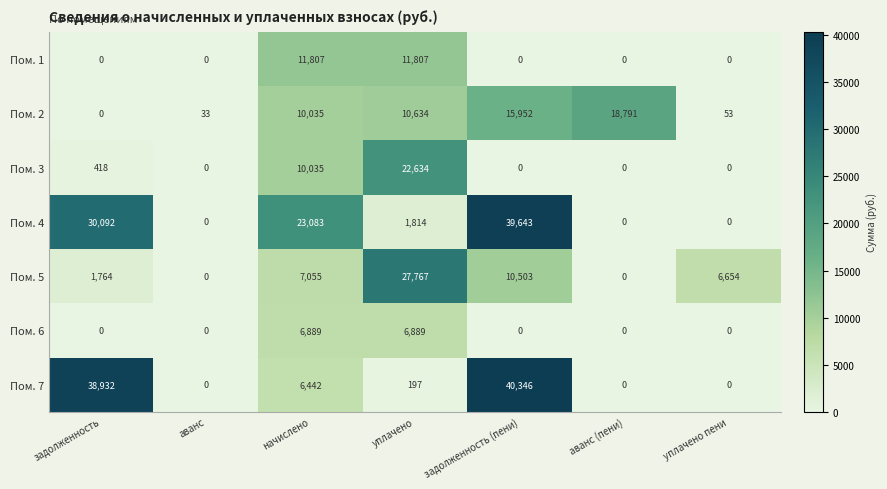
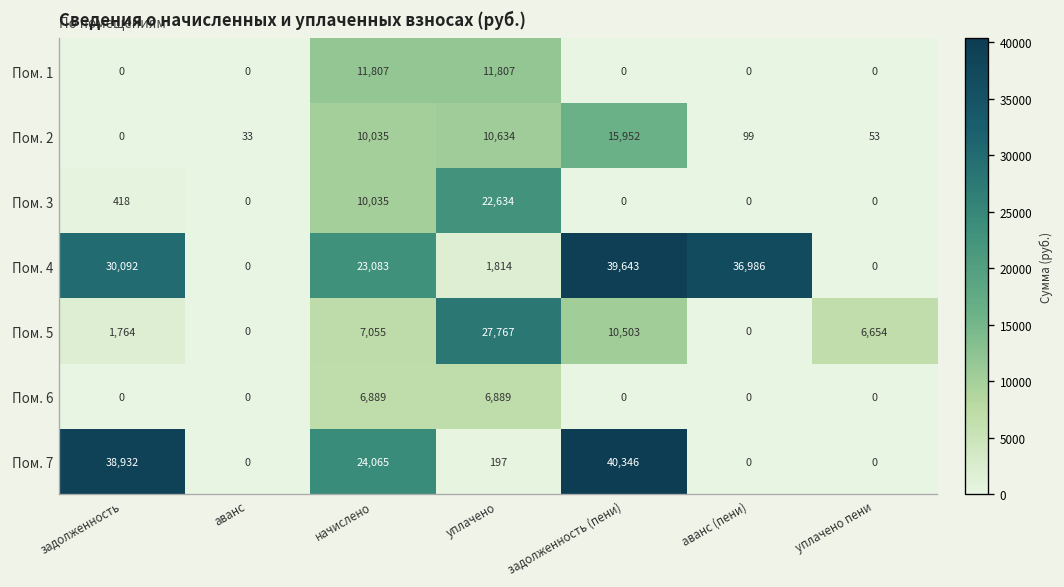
Пом. 2, аванс (пени): 18,791 -> 99
Пом. 4, аванс (пени): 0 -> 36,986
Пом. 7, начислено: 6,442 -> 24,065
